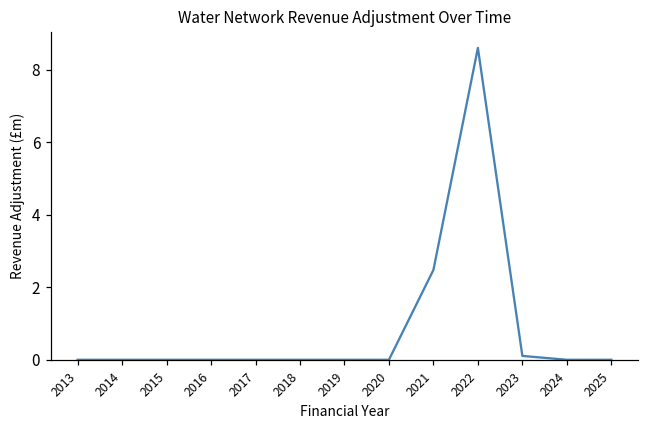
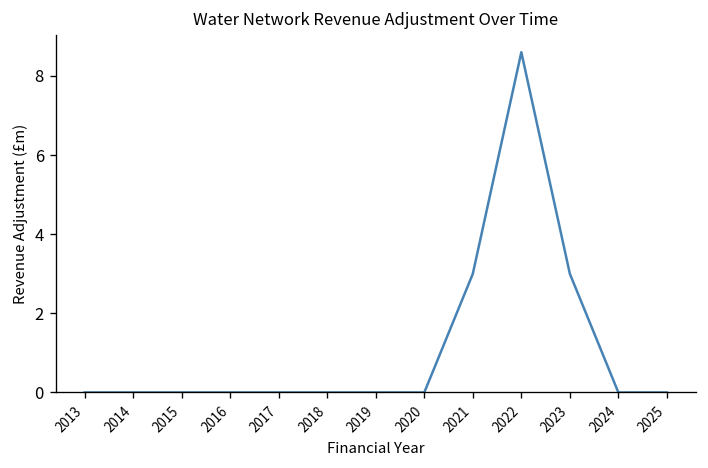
2021: 2.5 -> 3.0
2023: 0.1 -> 3.0
